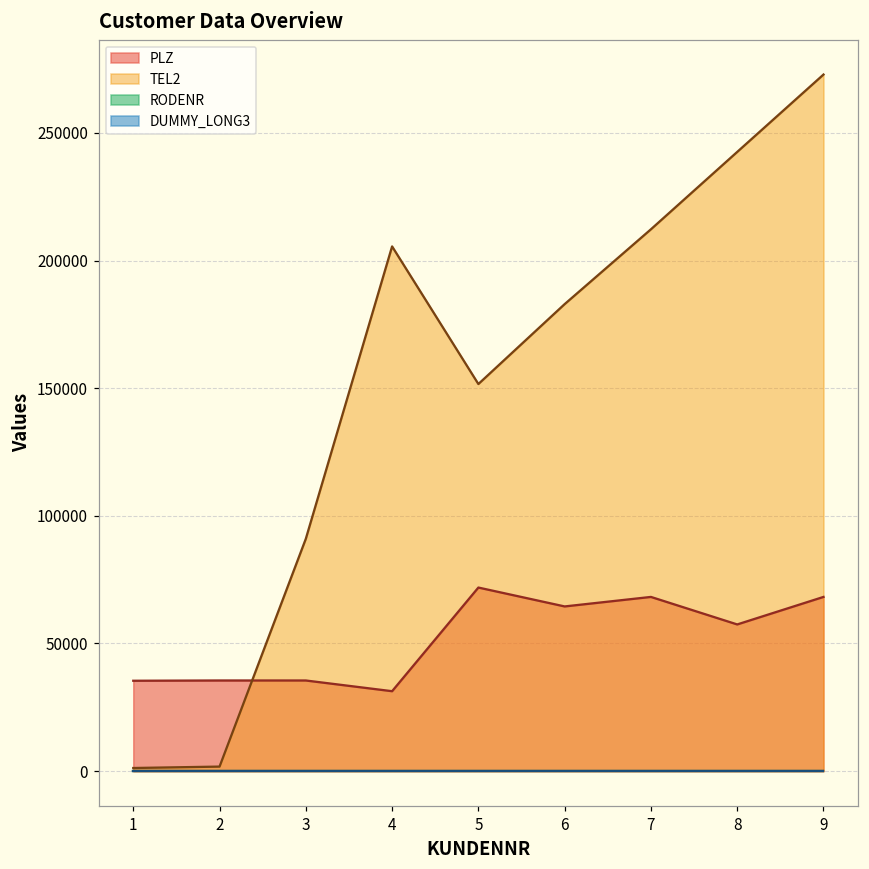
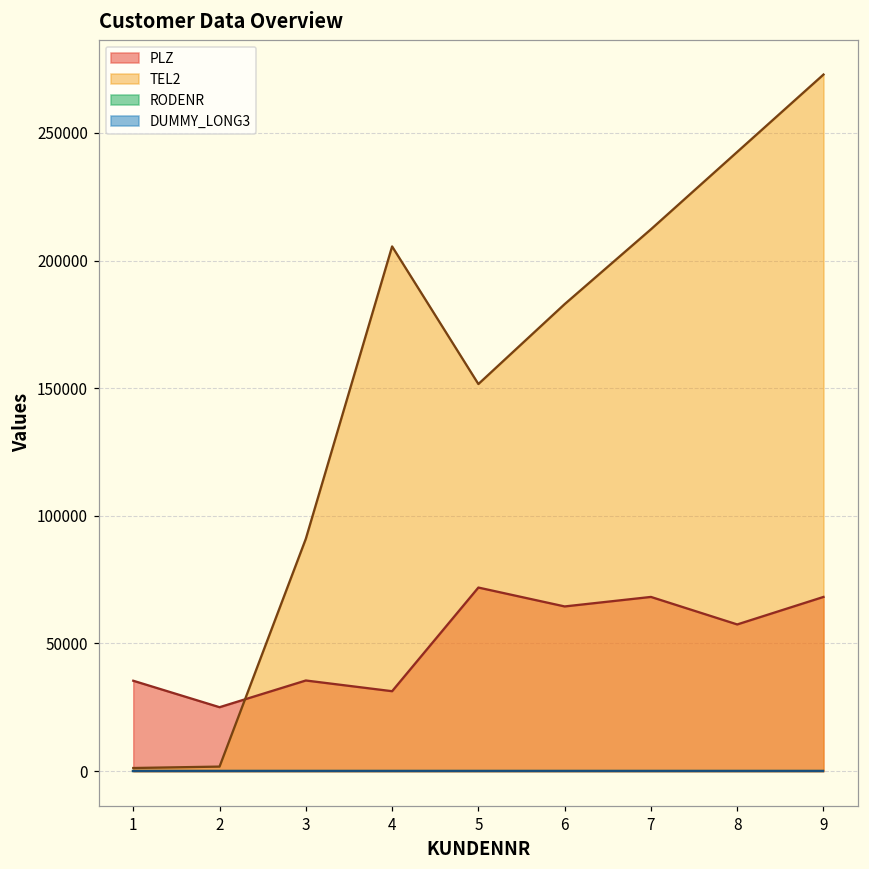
PLZ, 2: 36000 -> 25000
